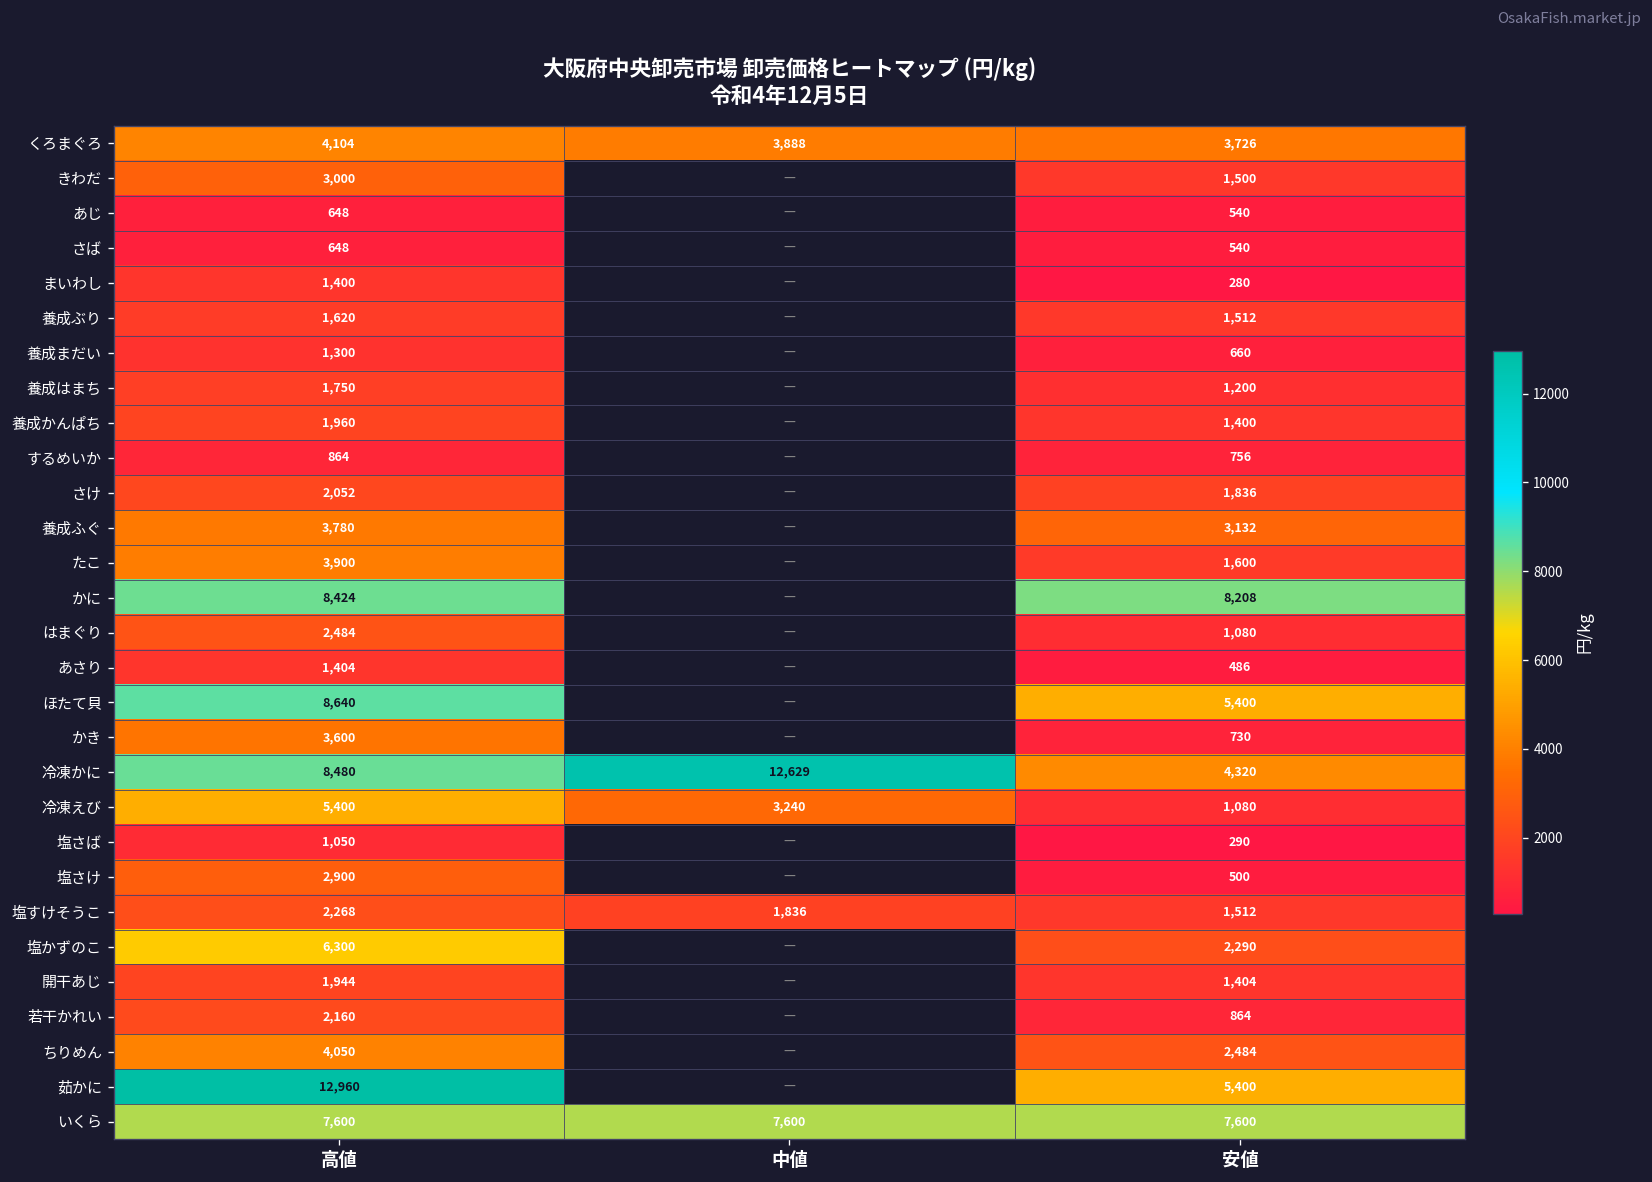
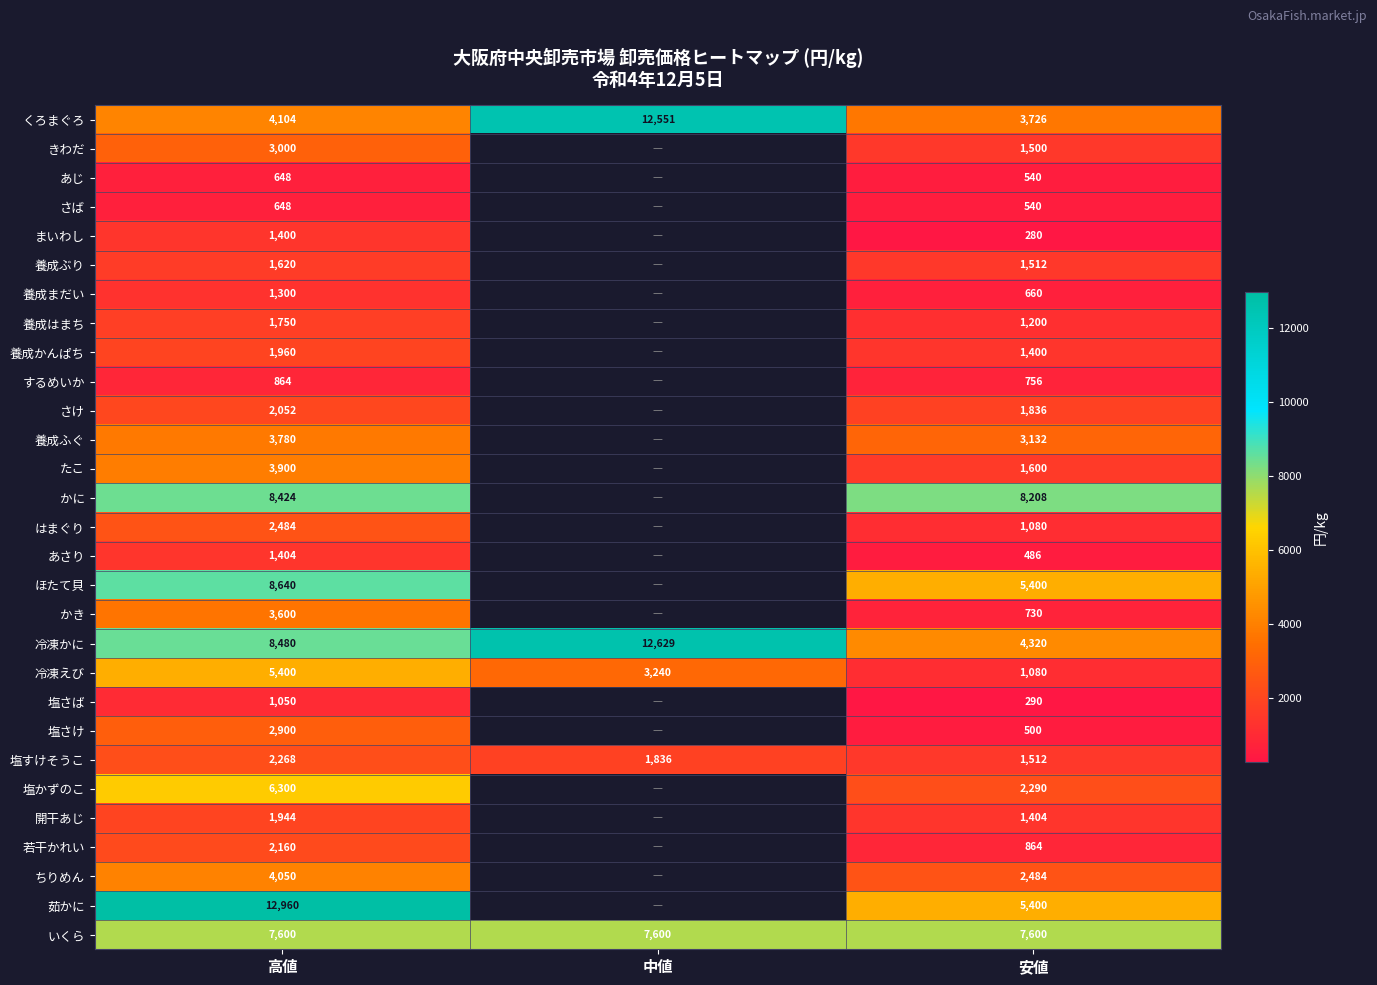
くろまぐろ, 中値: 3,888 -> 12,551
